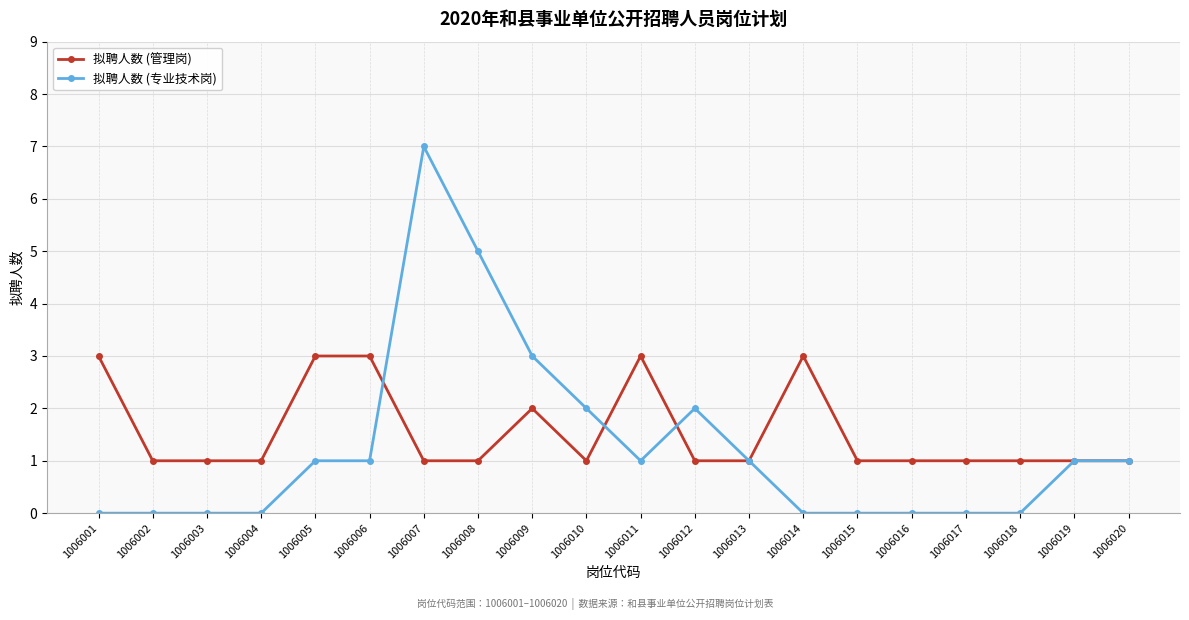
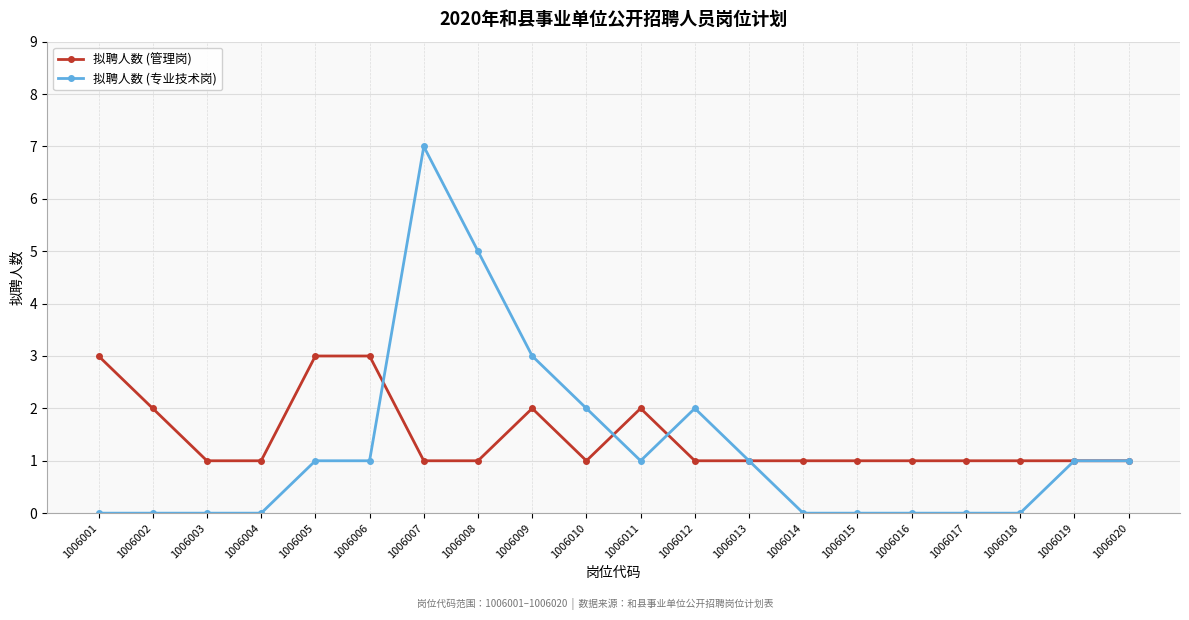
拟聘人数 (管理岗), 1006002: 1 -> 2
拟聘人数 (管理岗), 1006011: 3 -> 2
拟聘人数 (管理岗), 1006014: 3 -> 1
